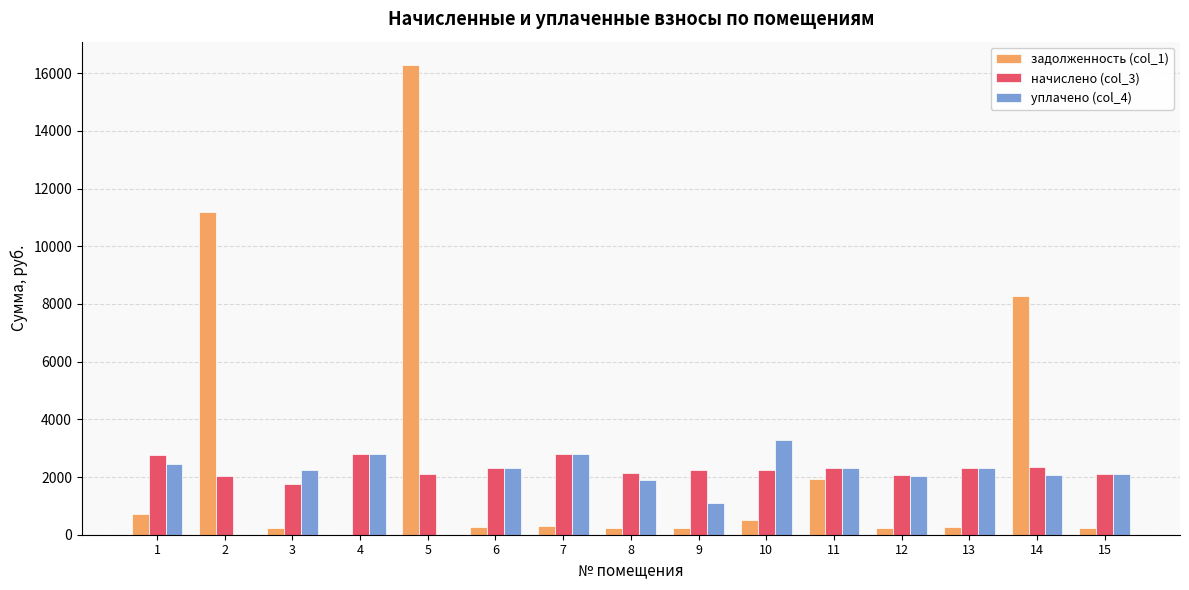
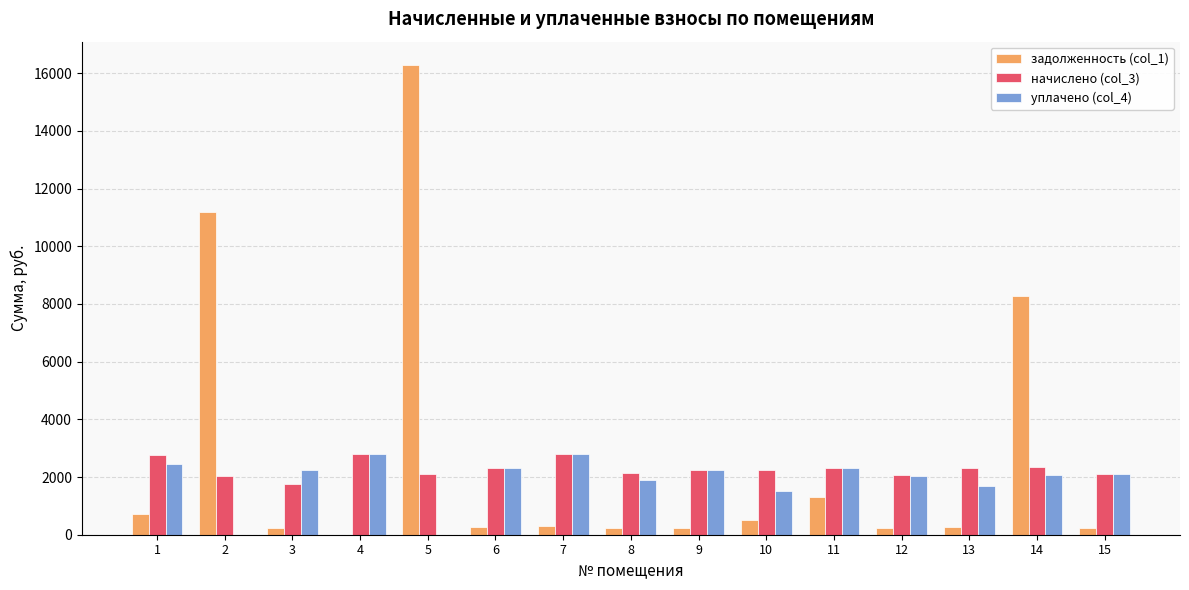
уплачено (col_4), 9: 1100 -> 2200
уплачено (col_4), 10: 3300 -> 1500
задолженность (col_1), 11: 1900 -> 1300
уплачено (col_4), 13: 2300 -> 1700
